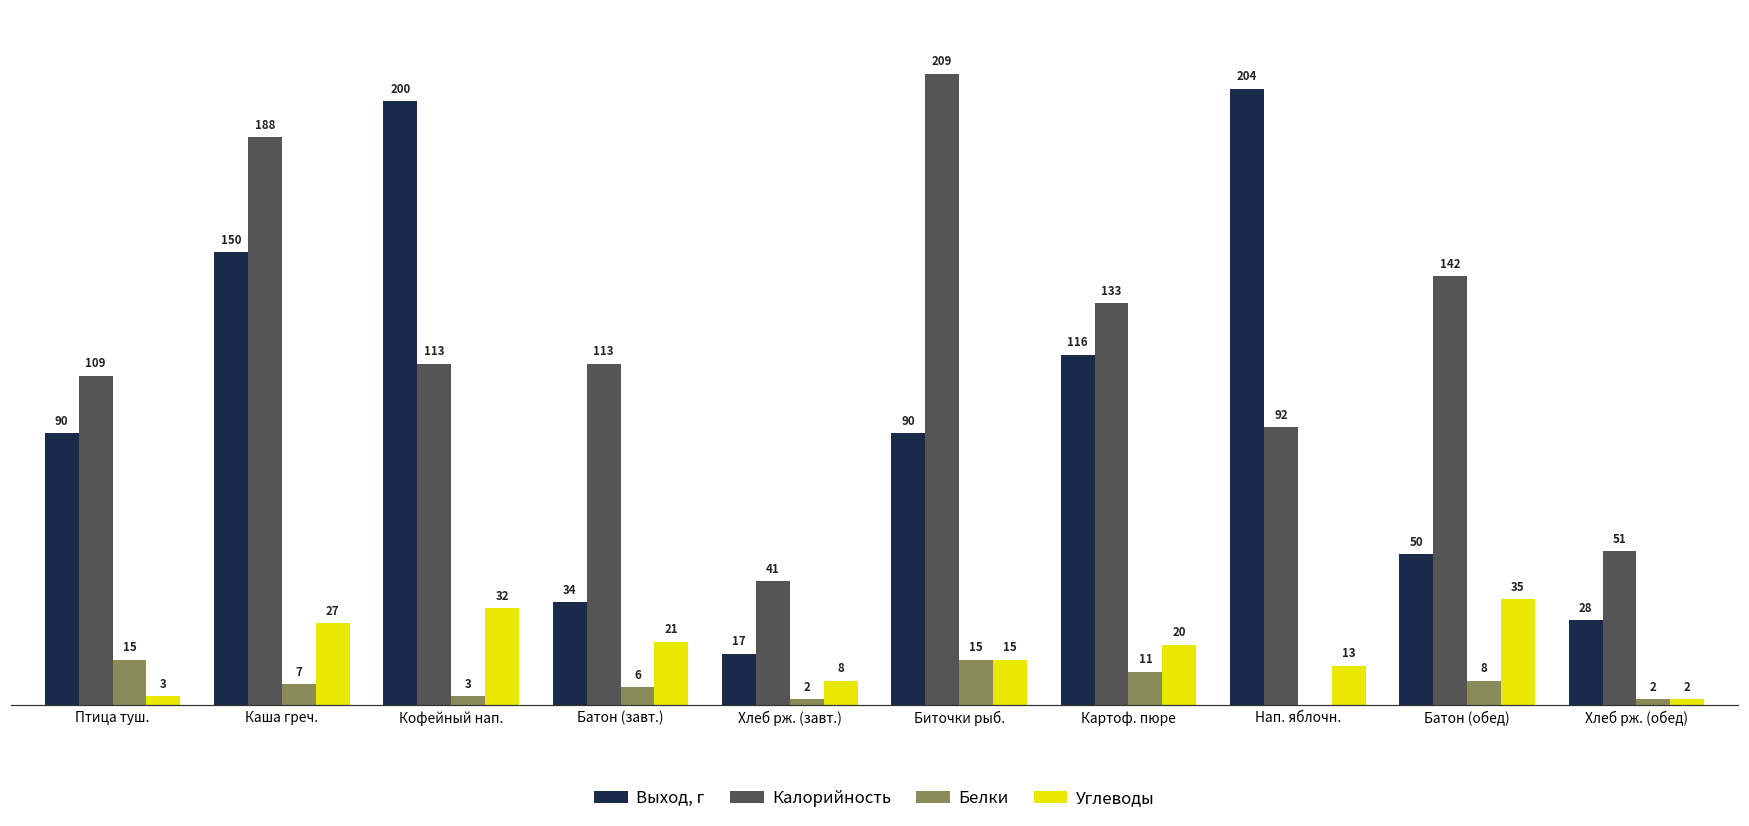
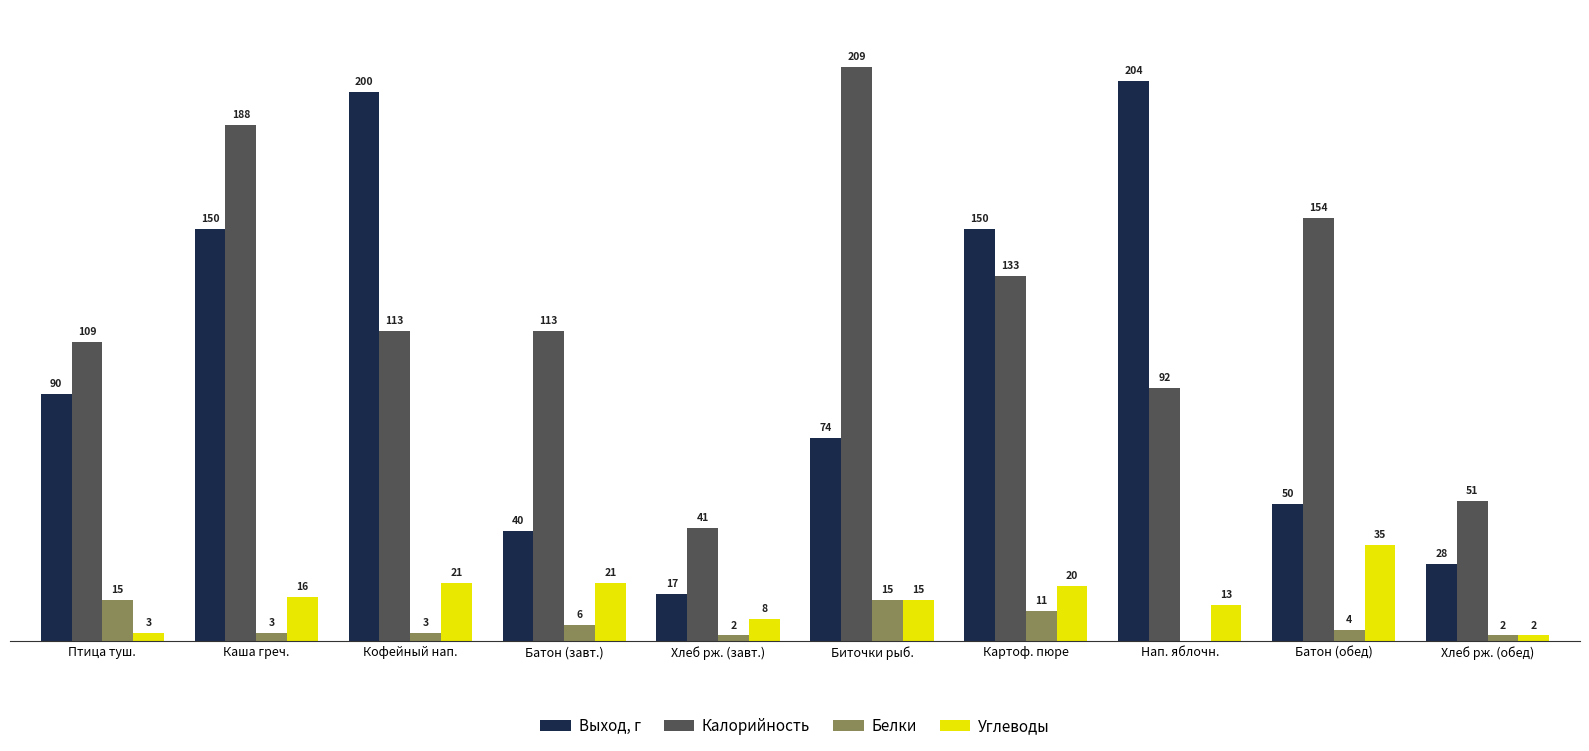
Белки, Каша греч.: 7 -> 3
Углеводы, Каша греч.: 27 -> 16
Углеводы, Кофейный нап.: 32 -> 21
Выход, г, Батон (завт.): 34 -> 40
Выход, г, Биточки рыб.: 90 -> 74
Выход, г, Картоф. пюре: 116 -> 150
Калорийность, Батон (обед): 142 -> 154
Белки, Батон (обед): 8 -> 4
